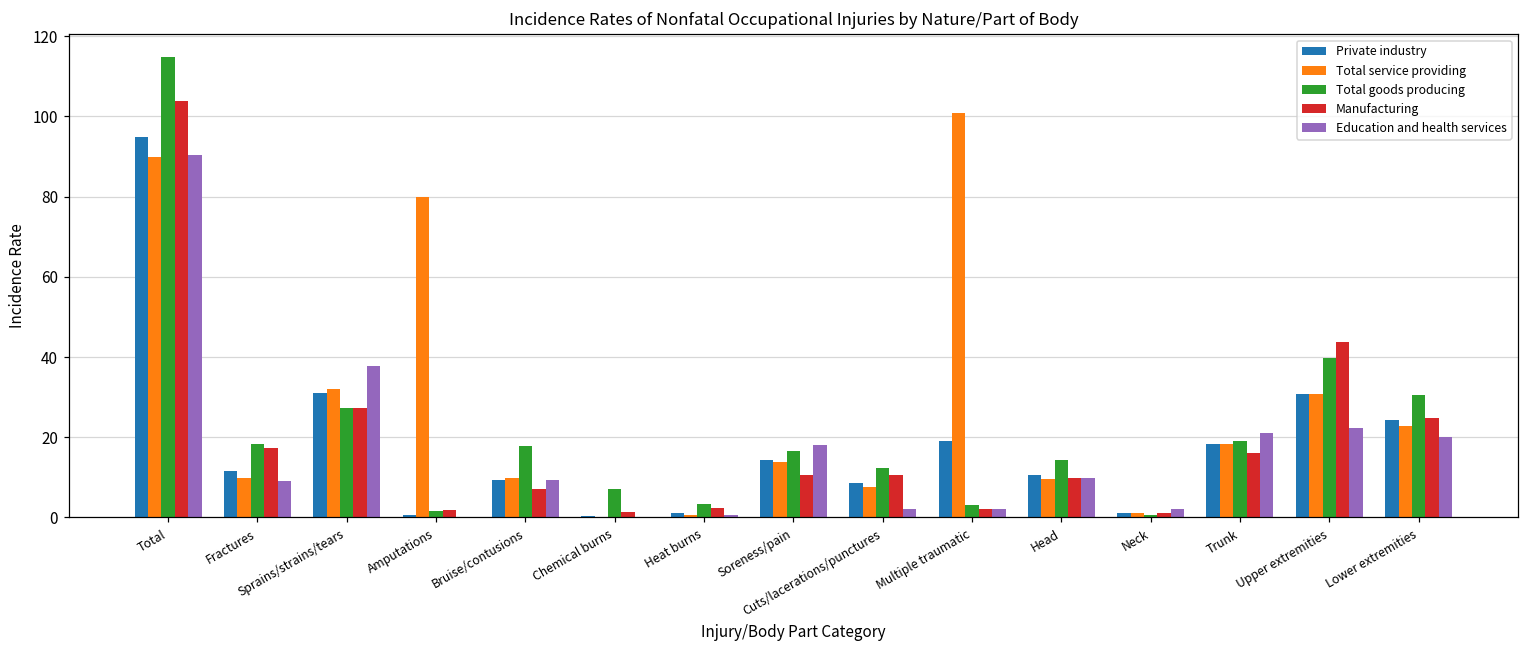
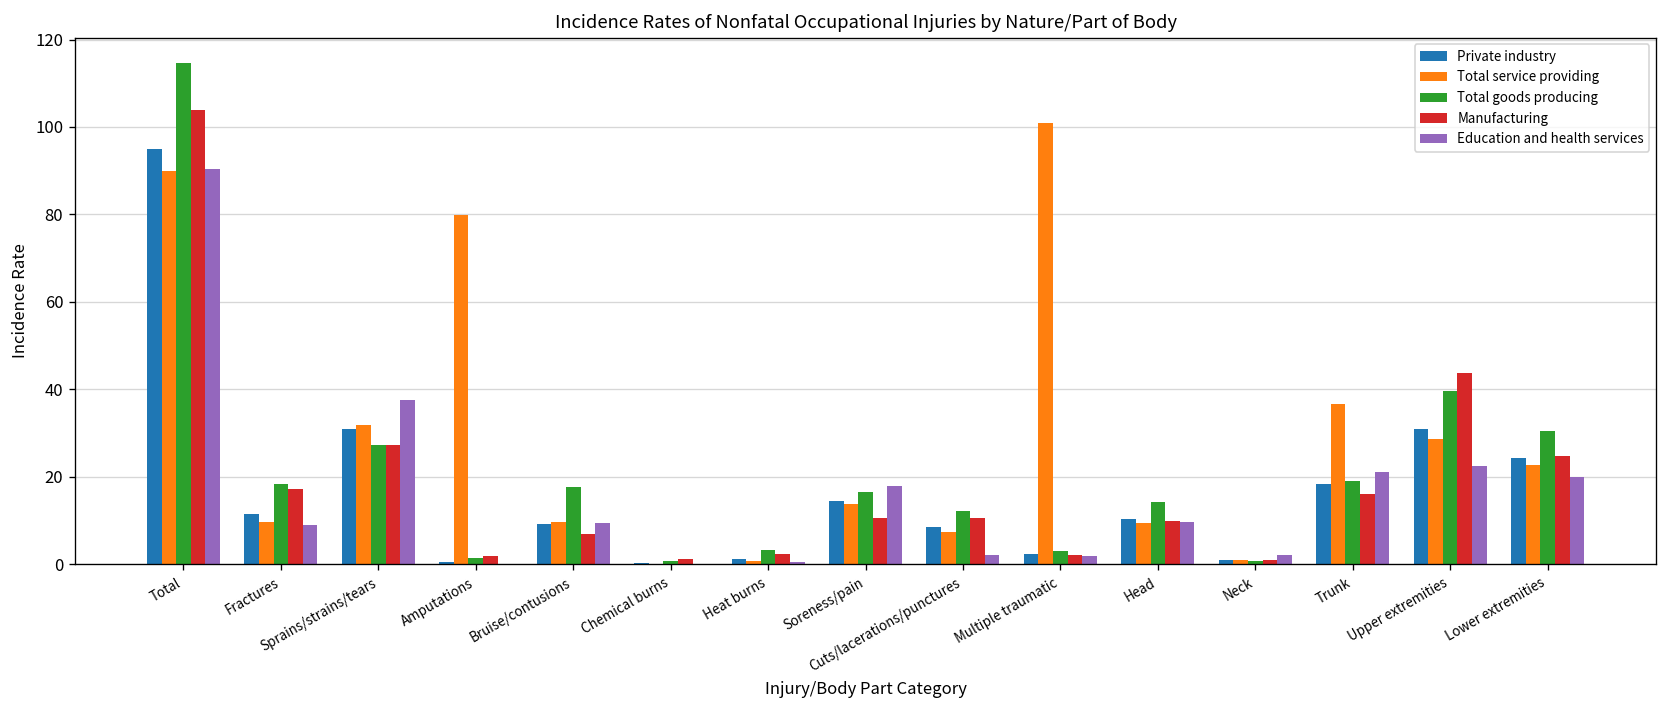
Total goods producing, Chemical burns: 7 -> 1
Private industry, Multiple traumatic: 19 -> 3
Total service providing, Trunk: 18 -> 37
Total service providing, Upper extremities: 31 -> 29
